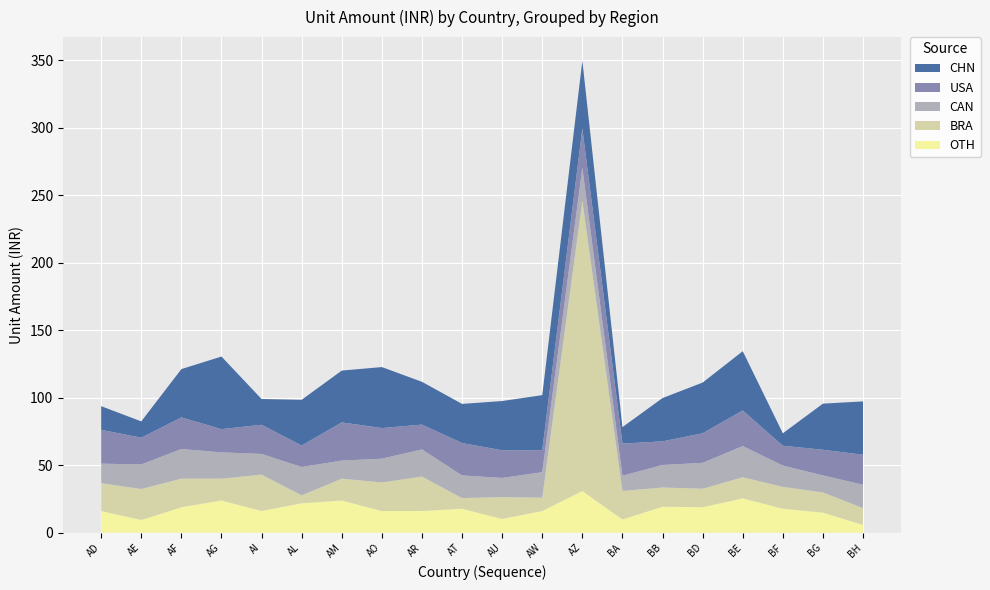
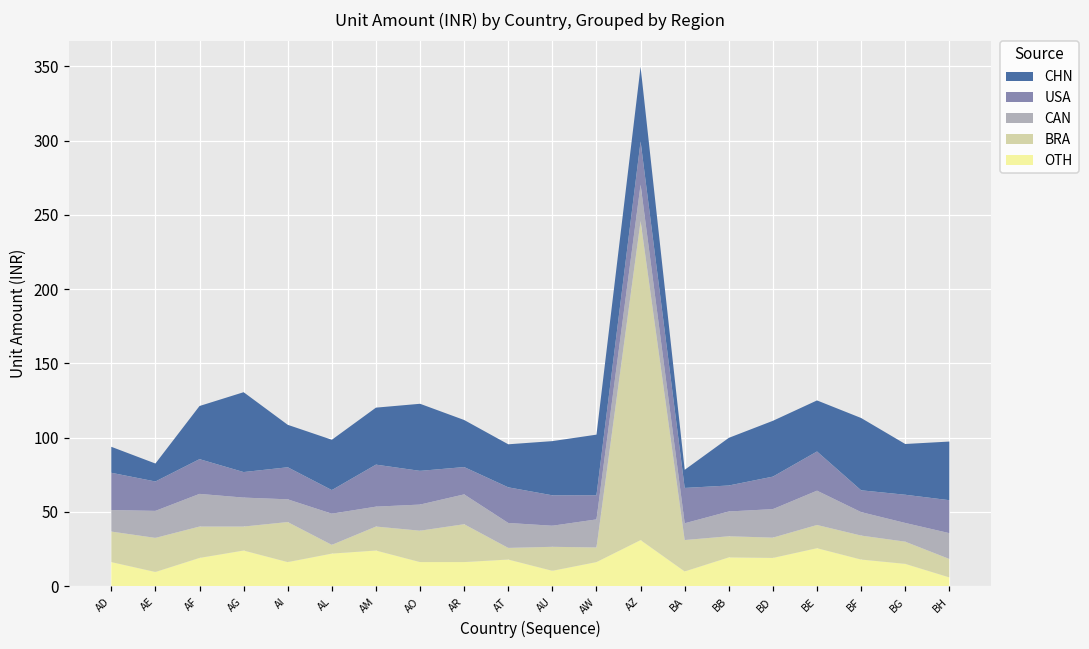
CHN, AI: 19 -> 29
CHN, BE: 44 -> 34
CHN, BF: 9 -> 49
